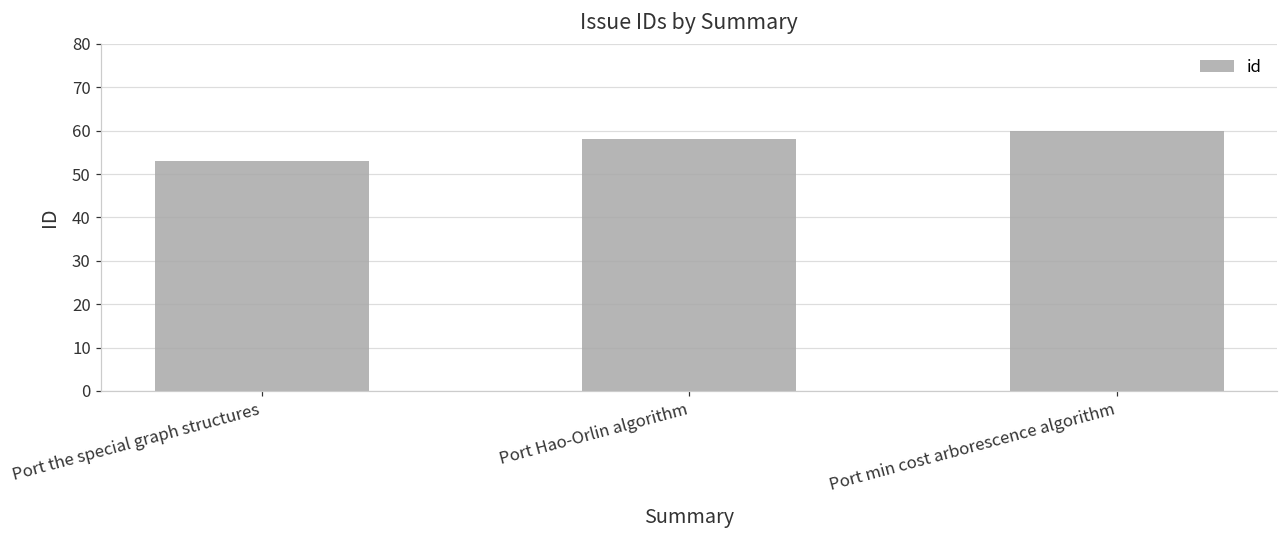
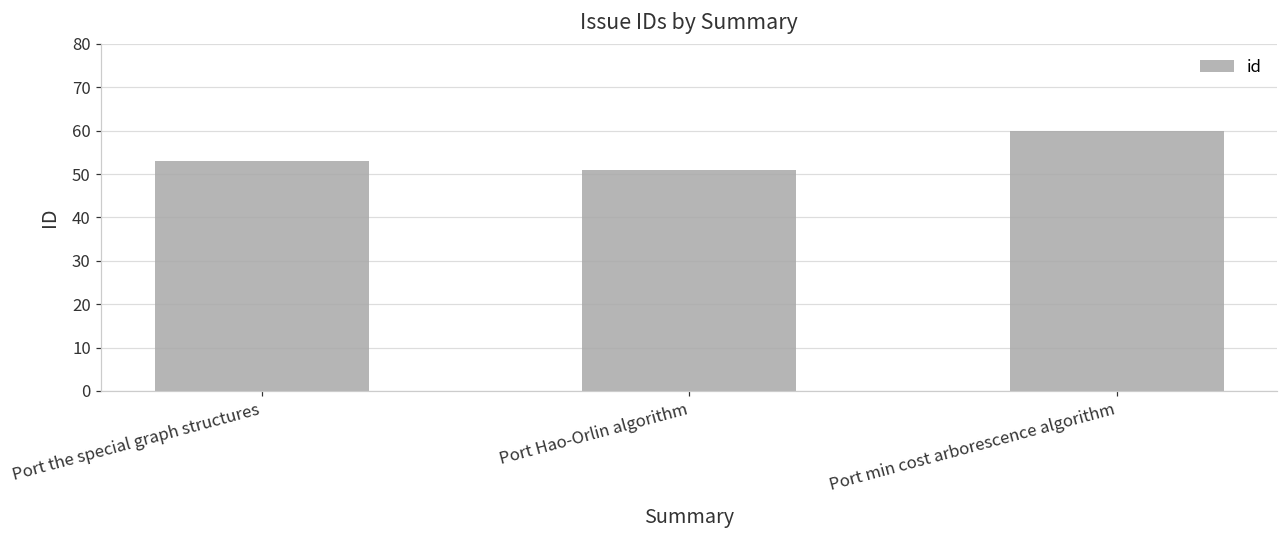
Port Hao-Orlin algorithm: 58 -> 51
